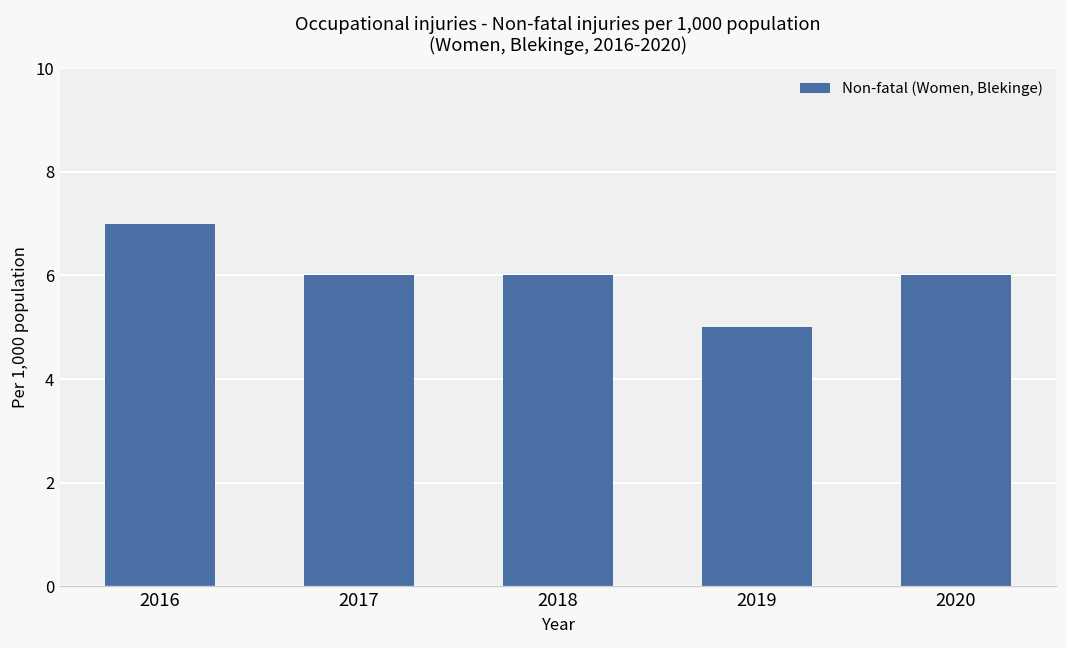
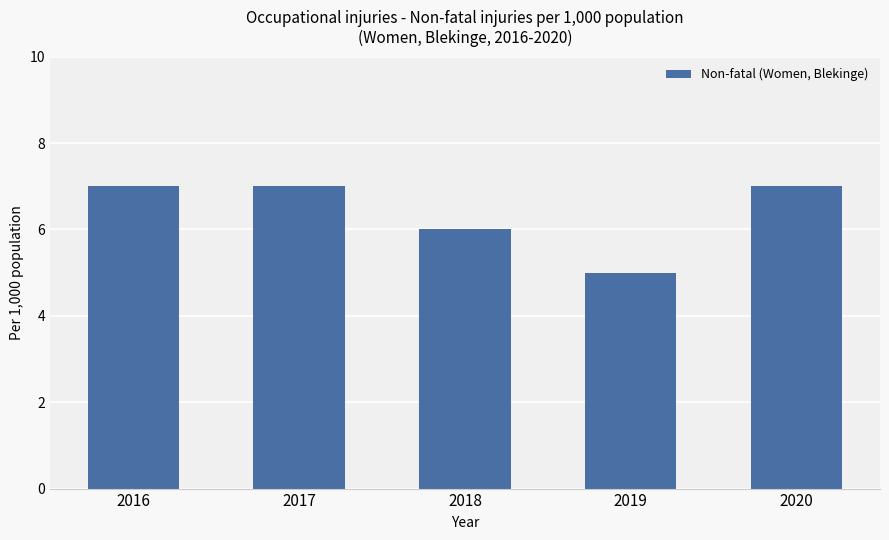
2017: 6 -> 7
2020: 6 -> 7
